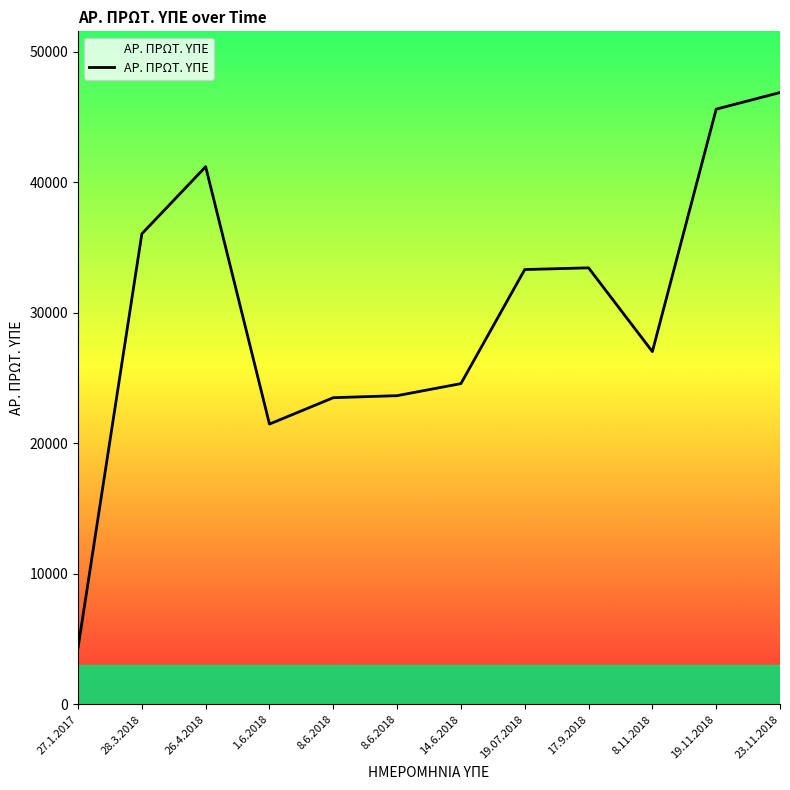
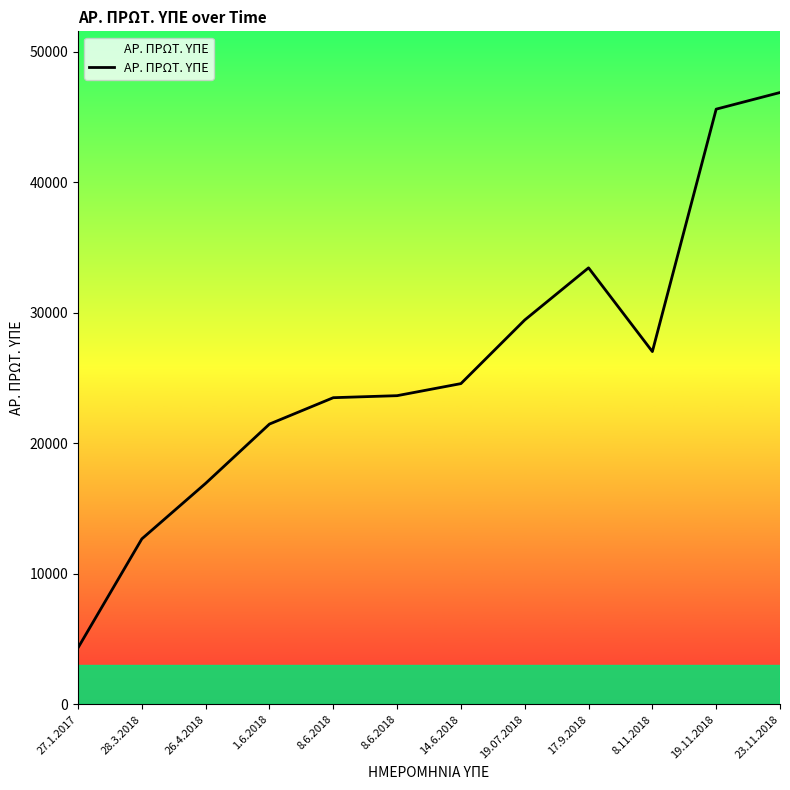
28.3.2018: 36100 -> 12700
26.4.2018: 41200 -> 16900
19.07.2018: 33300 -> 29500
